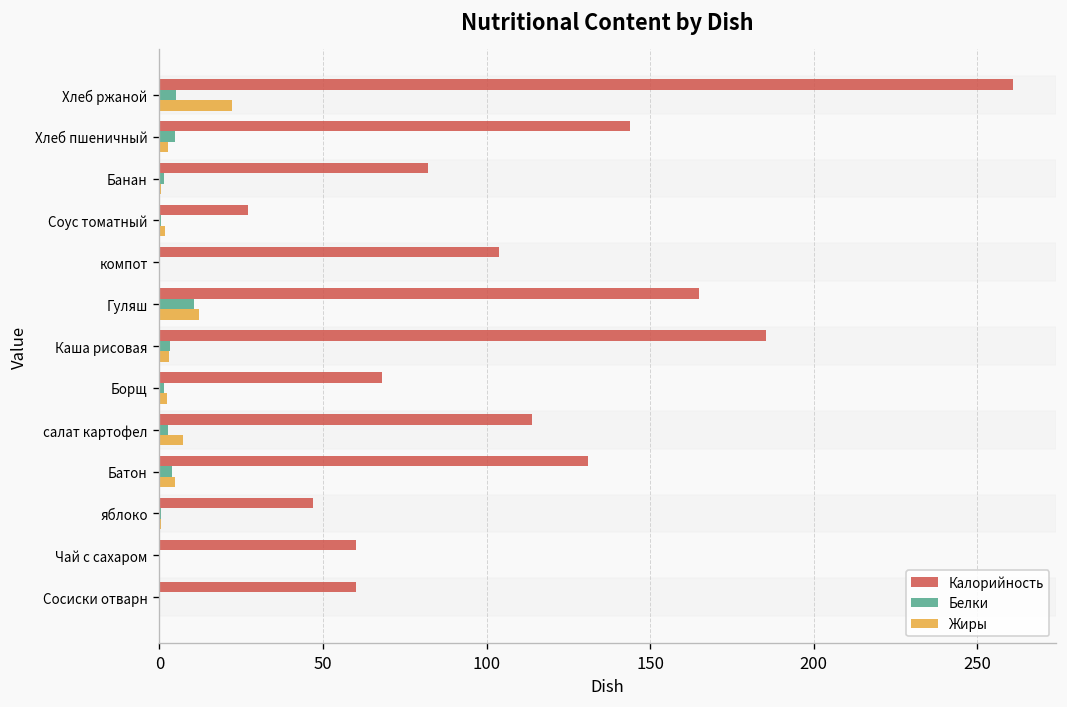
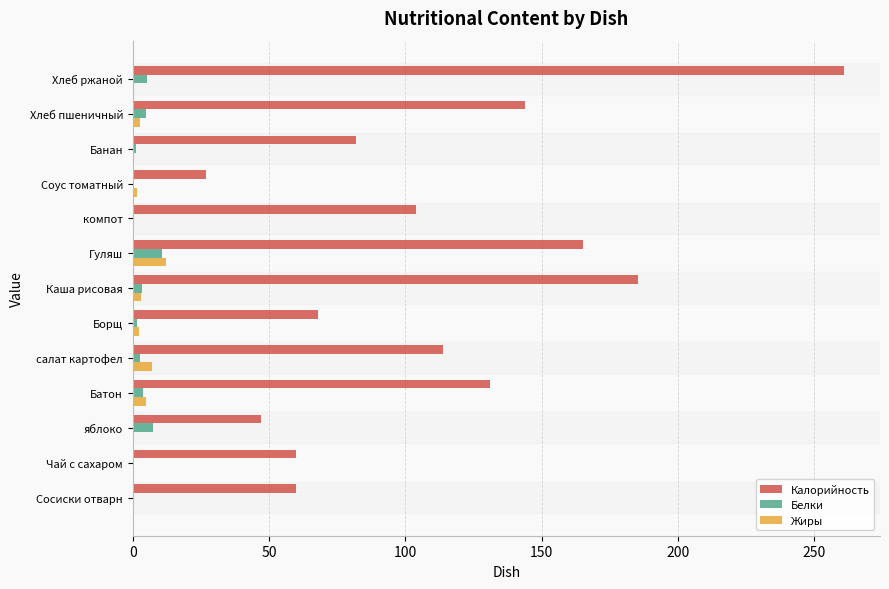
Жиры, Хлеб ржаной: 22 -> 1
Белки, яблоко: 0 -> 8
